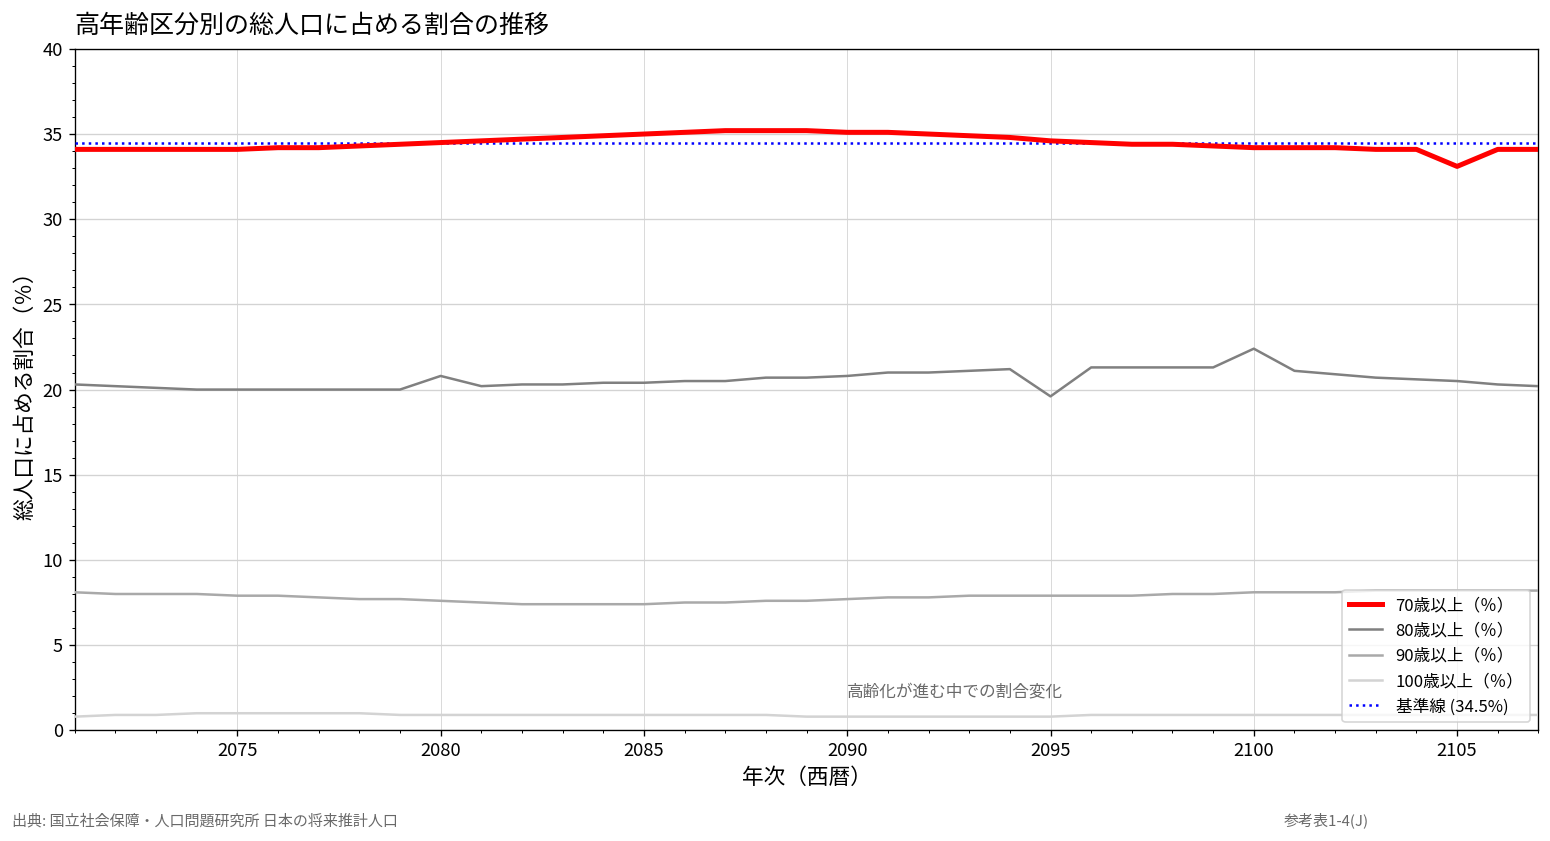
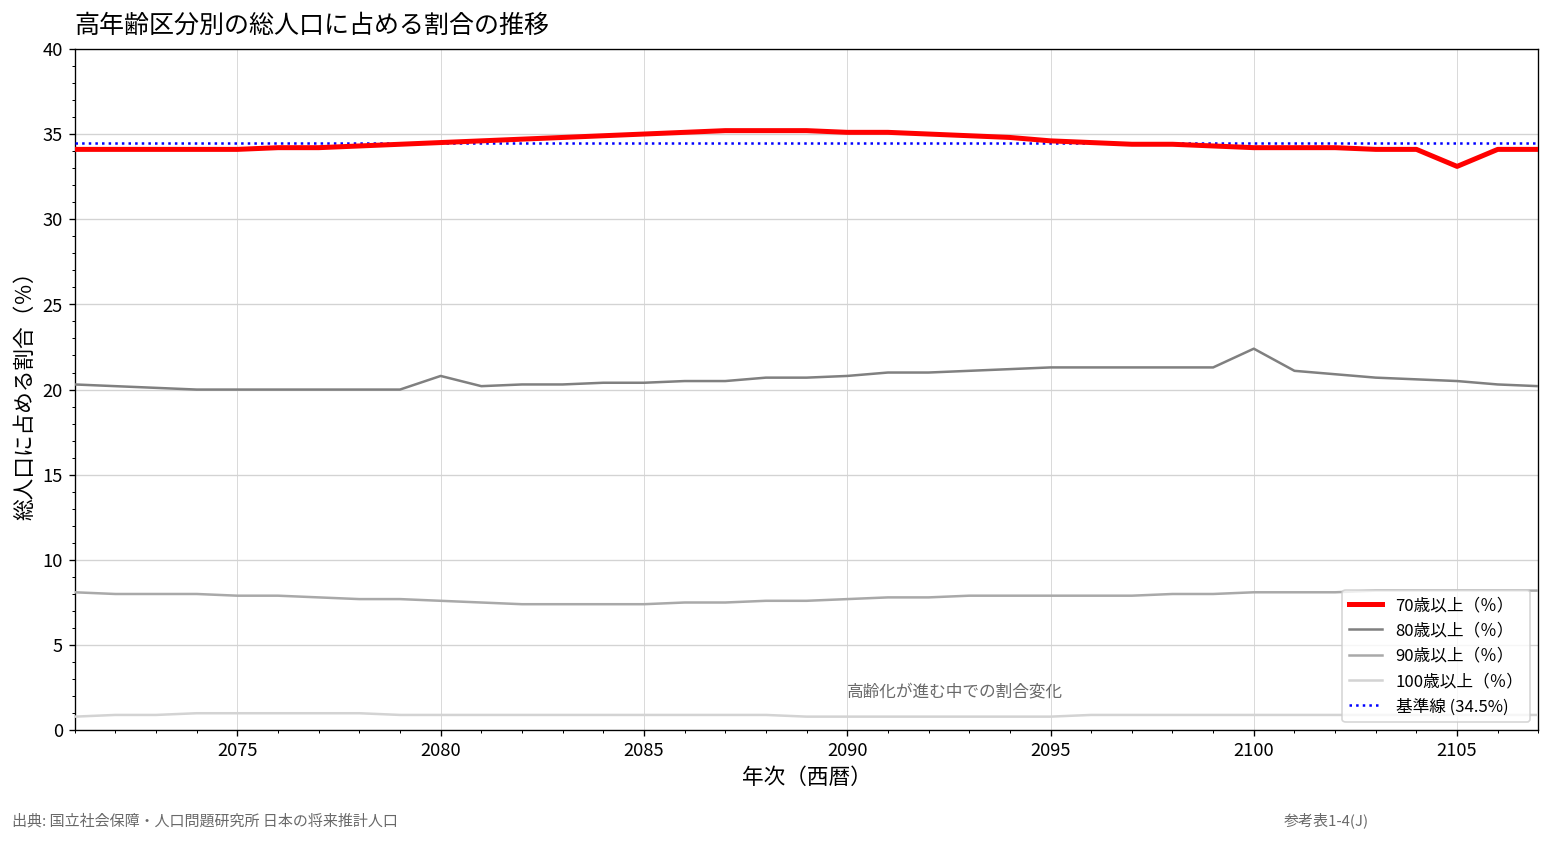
80歳以上（％）, 2095: 19.6 -> 21.3
